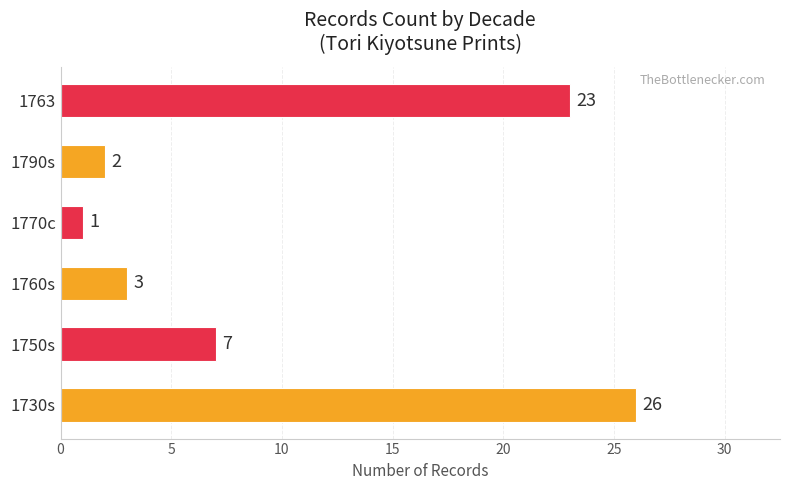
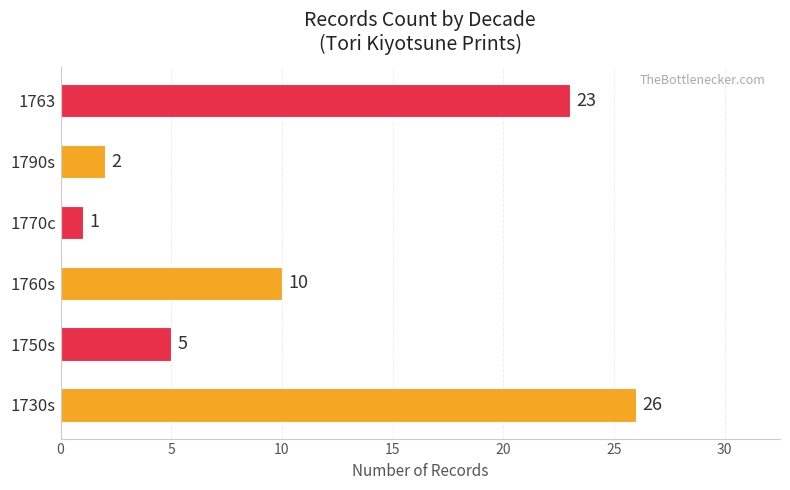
1760s: 3 -> 10
1750s: 7 -> 5
